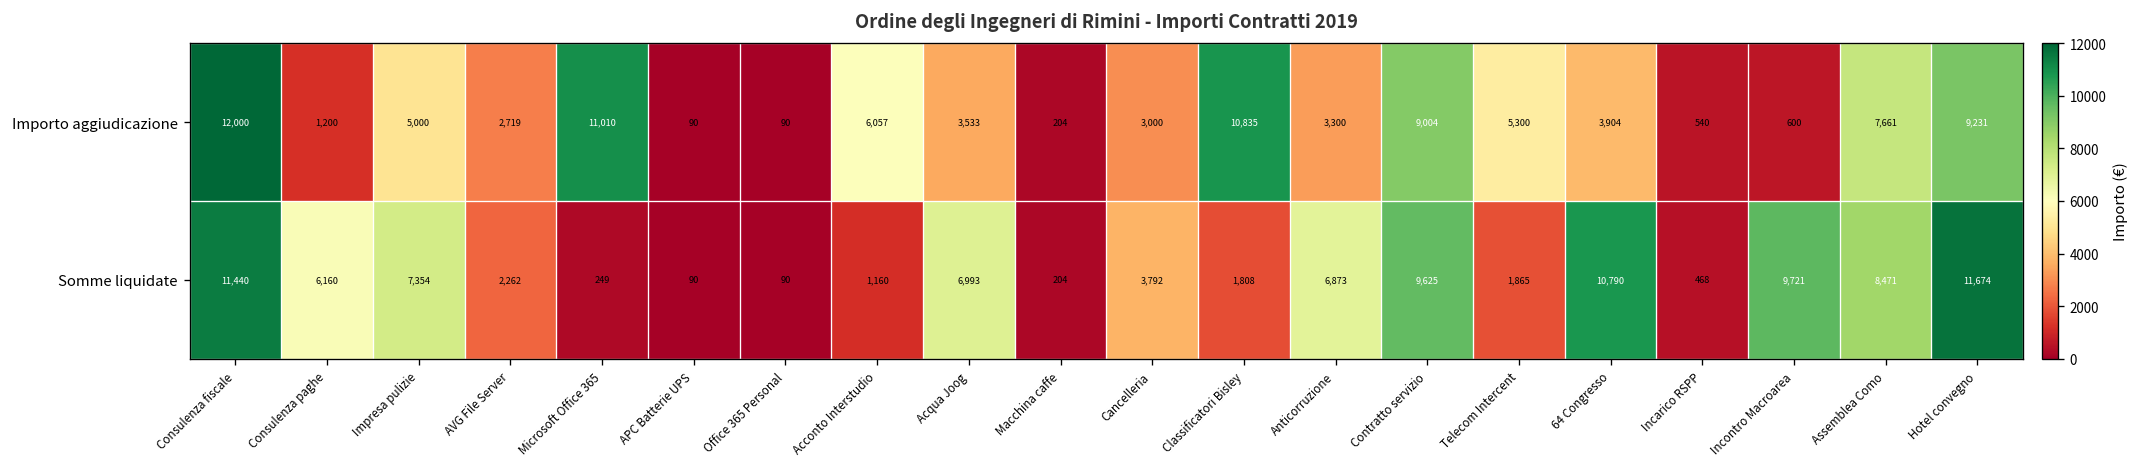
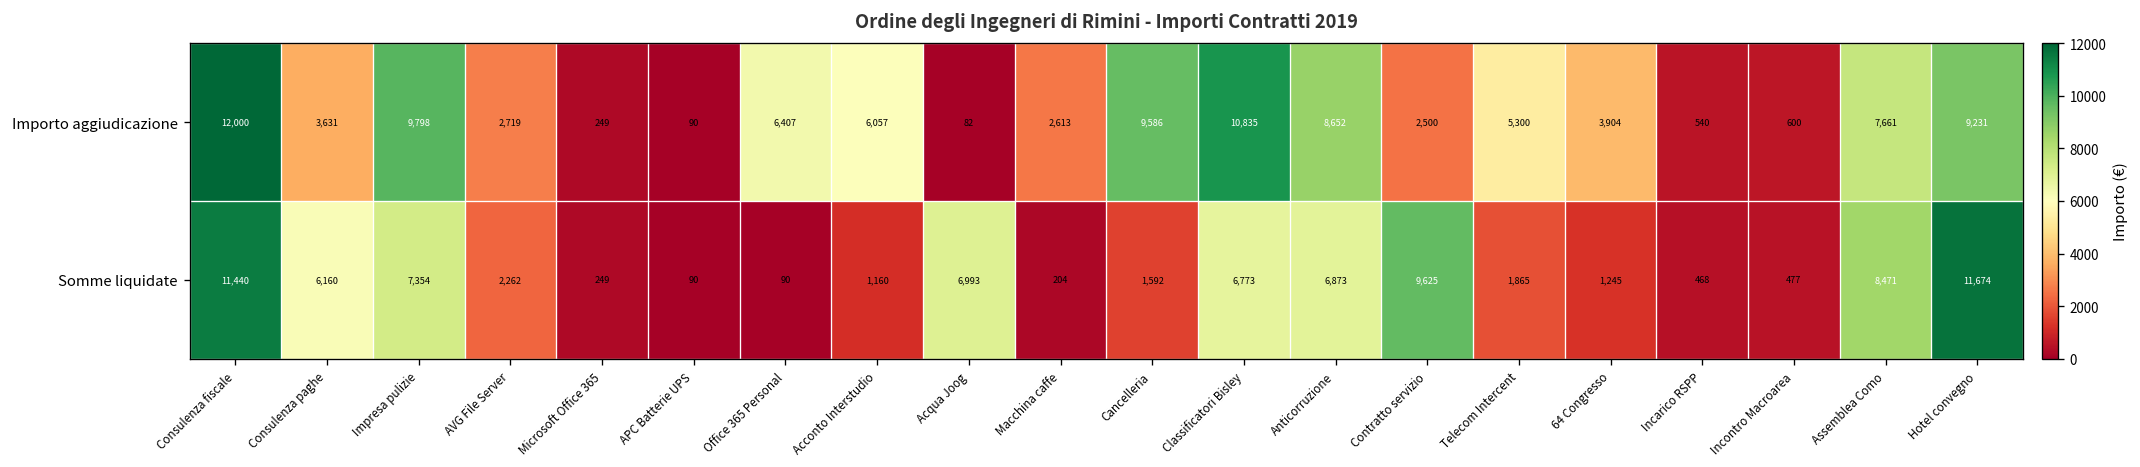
Importo aggiudicazione, Consulenza paghe: 1,200 -> 3,631
Importo aggiudicazione, Impresa pulizie: 5,000 -> 9,798
Importo aggiudicazione, Microsoft Office 365: 11,010 -> 249
Importo aggiudicazione, Office 365 Personal: 90 -> 6,407
Importo aggiudicazione, Acqua Joog: 3,533 -> 82
Importo aggiudicazione, Macchina caffe: 204 -> 2,613
Importo aggiudicazione, Cancelleria: 3,000 -> 9,586
Importo aggiudicazione, Anticorruzione: 3,300 -> 8,652
Importo aggiudicazione, Contratto servizio: 9,004 -> 2,500
Somme liquidate, Cancelleria: 3,792 -> 1,592
Somme liquidate, Classificatori Bisley: 1,808 -> 6,773
Somme liquidate, 64 Congresso: 10,790 -> 1,245
Somme liquidate, Incontro Macroarea: 9,721 -> 477
